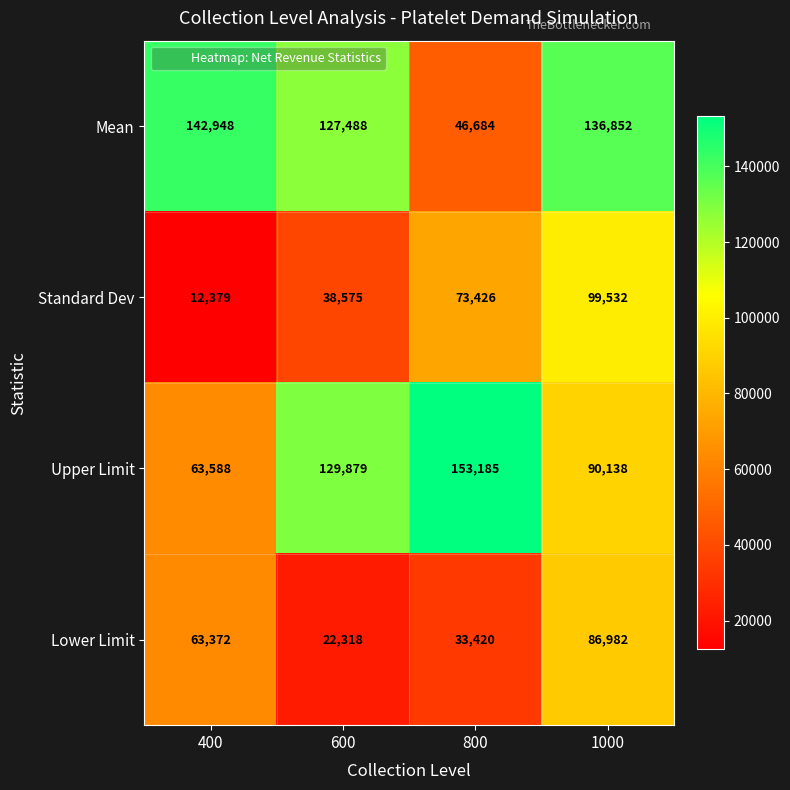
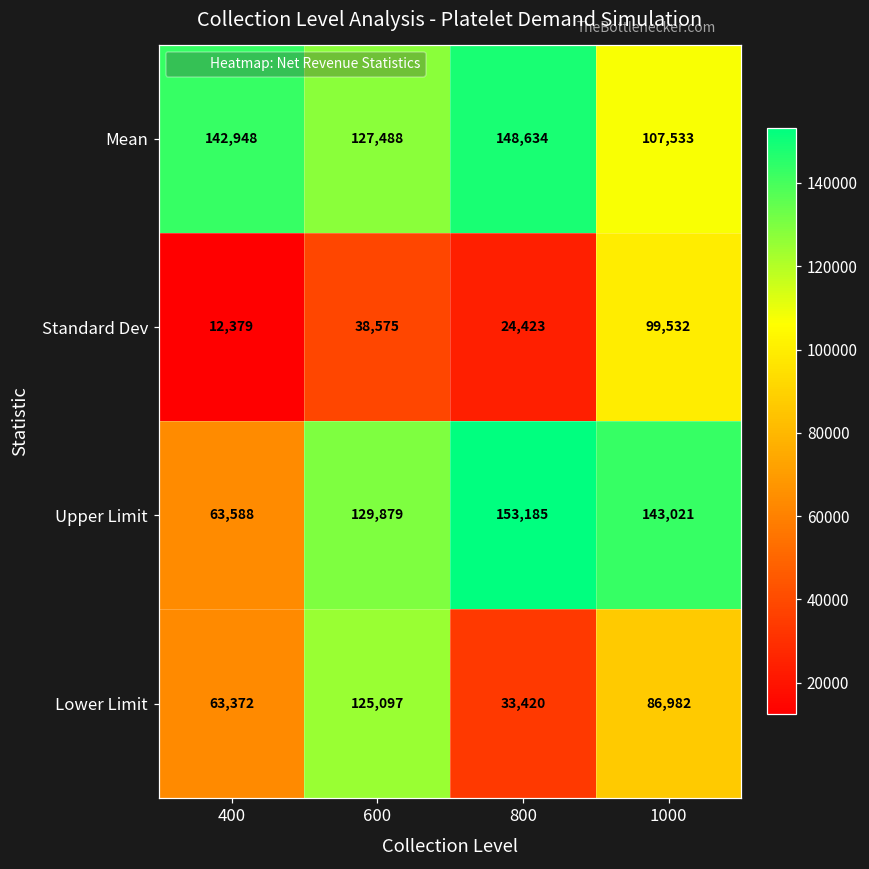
Mean, 800: 46,684 -> 148,634
Mean, 1000: 136,852 -> 107,533
Standard Dev, 800: 73,426 -> 24,423
Upper Limit, 1000: 90,138 -> 143,021
Lower Limit, 600: 22,318 -> 125,097
